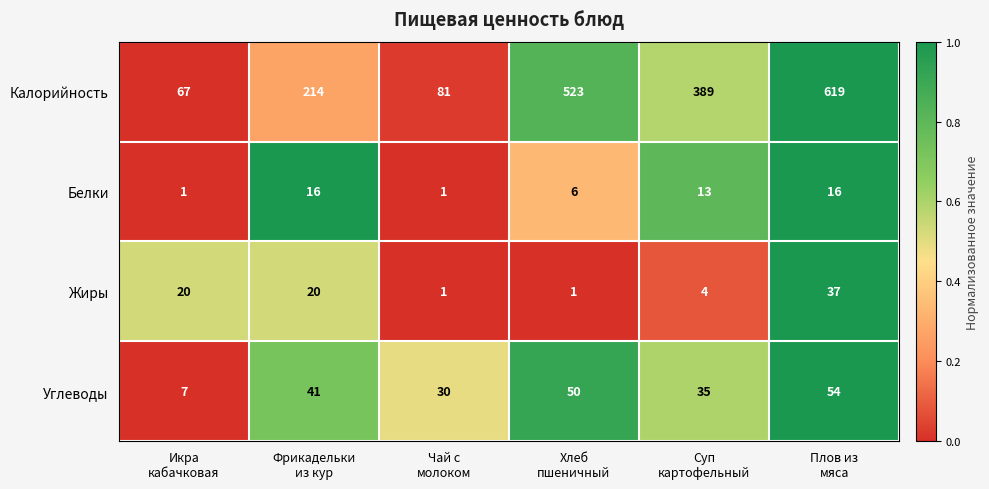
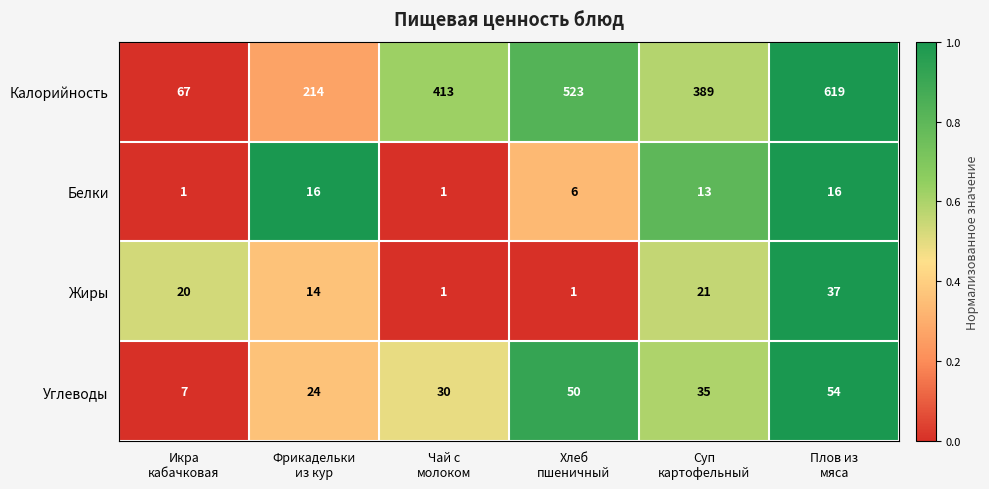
Калорийность, Чай с молоком: 81 -> 413
Жиры, Фрикадельки из кур: 20 -> 14
Жиры, Суп картофельный: 4 -> 21
Углеводы, Фрикадельки из кур: 41 -> 24
